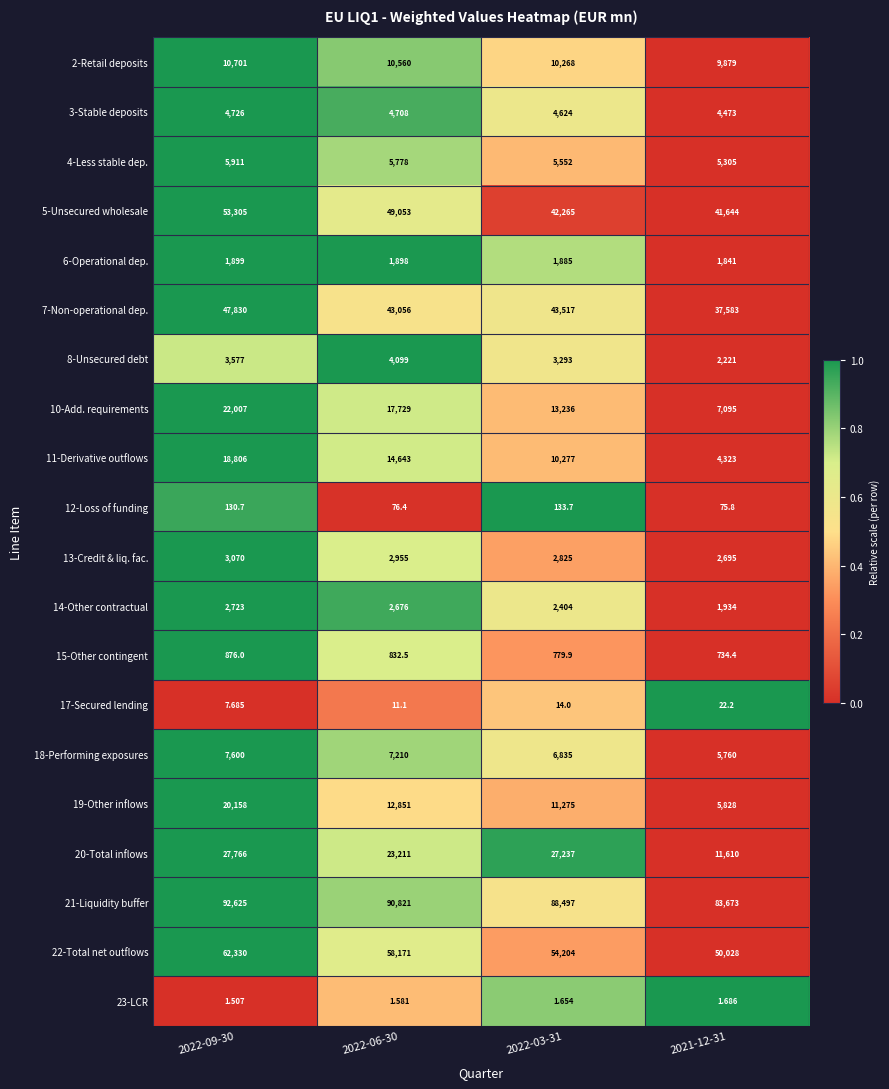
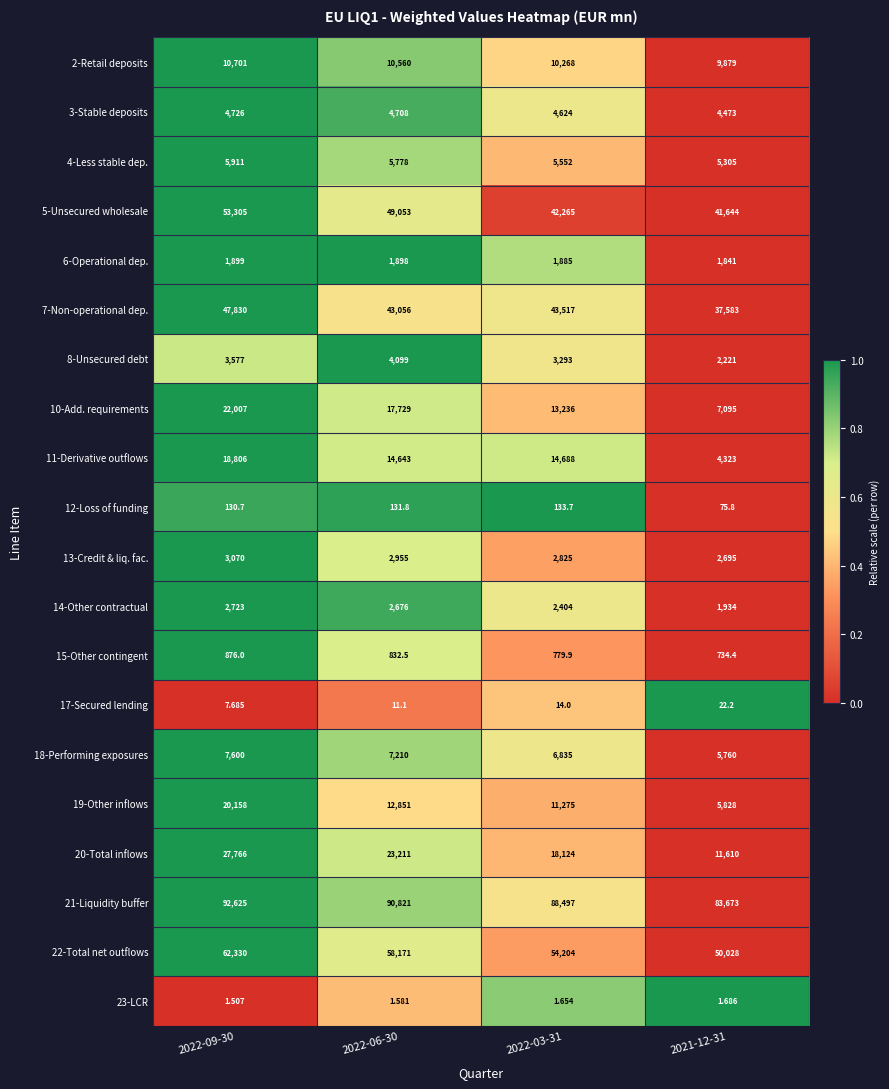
11-Derivative outflows, 2022-03-31: 10,277 -> 14,688
12-Loss of funding, 2022-06-30: 76.4 -> 131.8
20-Total inflows, 2022-03-31: 27,237 -> 18,124
